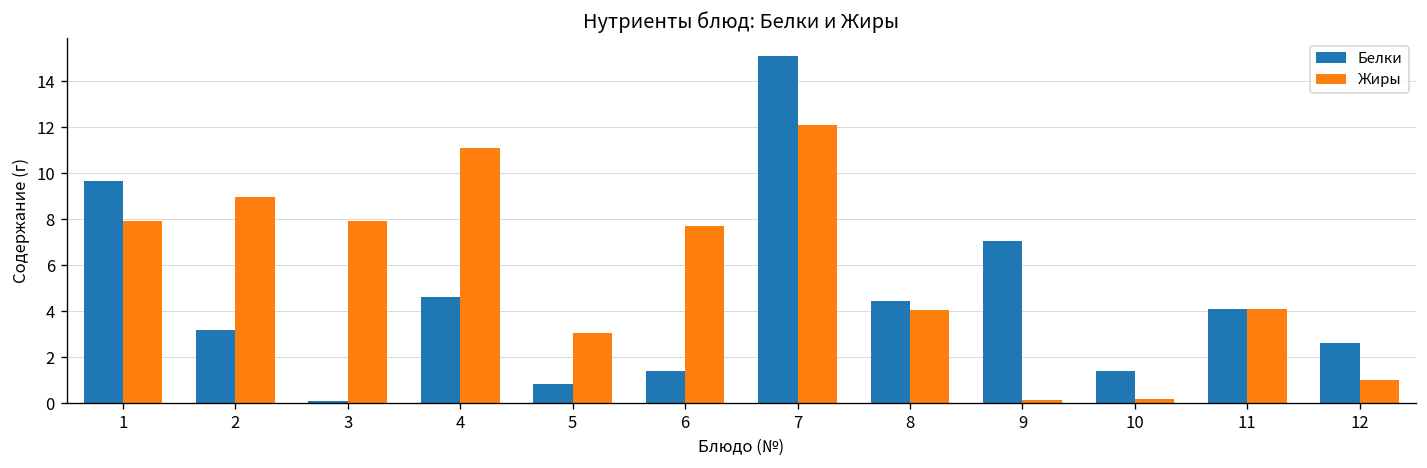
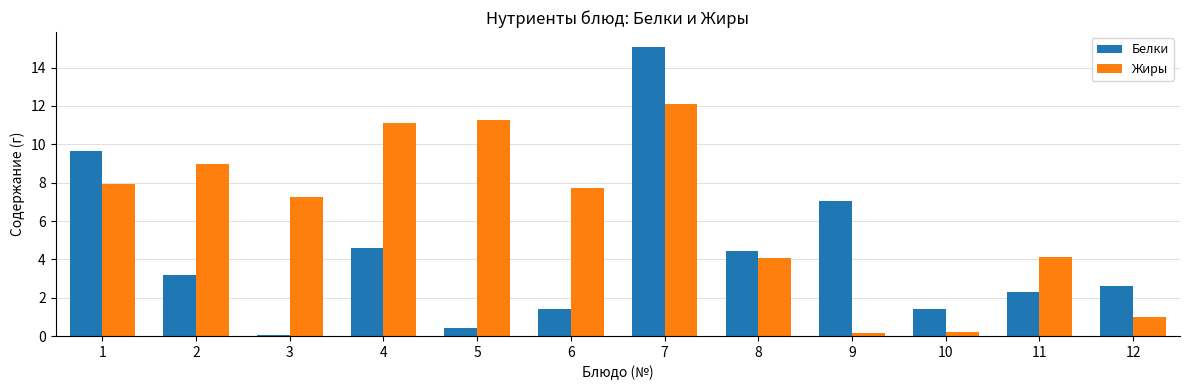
Жиры, 3: 7.9 -> 7.3
Белки, 5: 0.9 -> 0.4
Жиры, 5: 3.1 -> 11.3
Белки, 11: 4.1 -> 2.3
